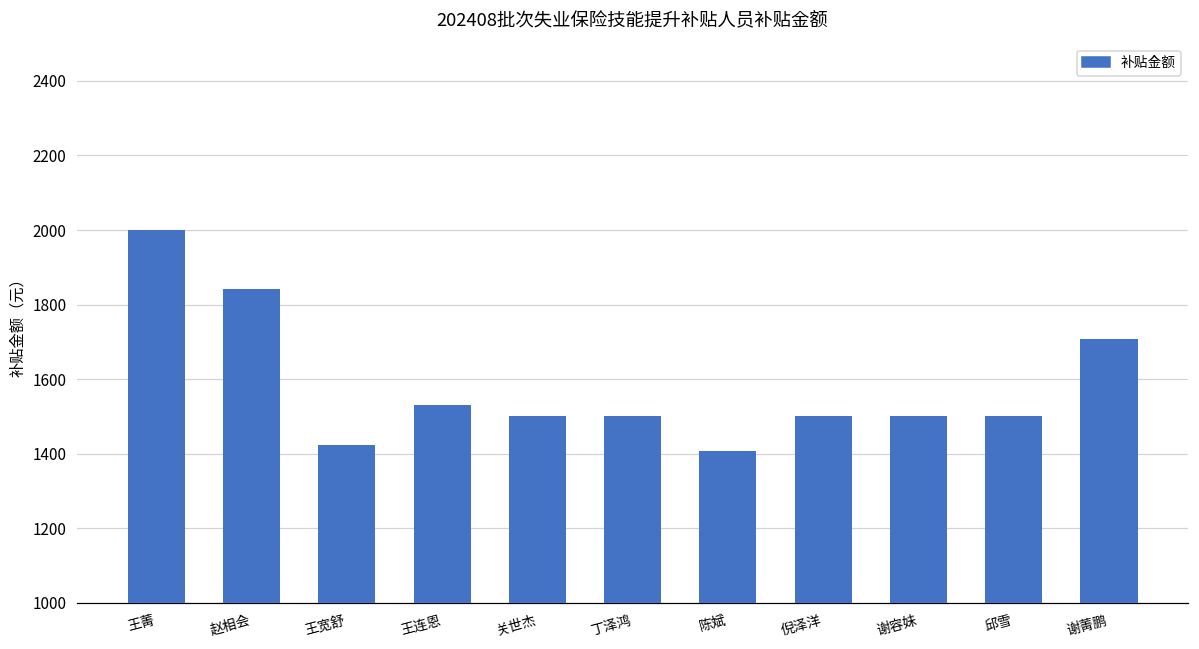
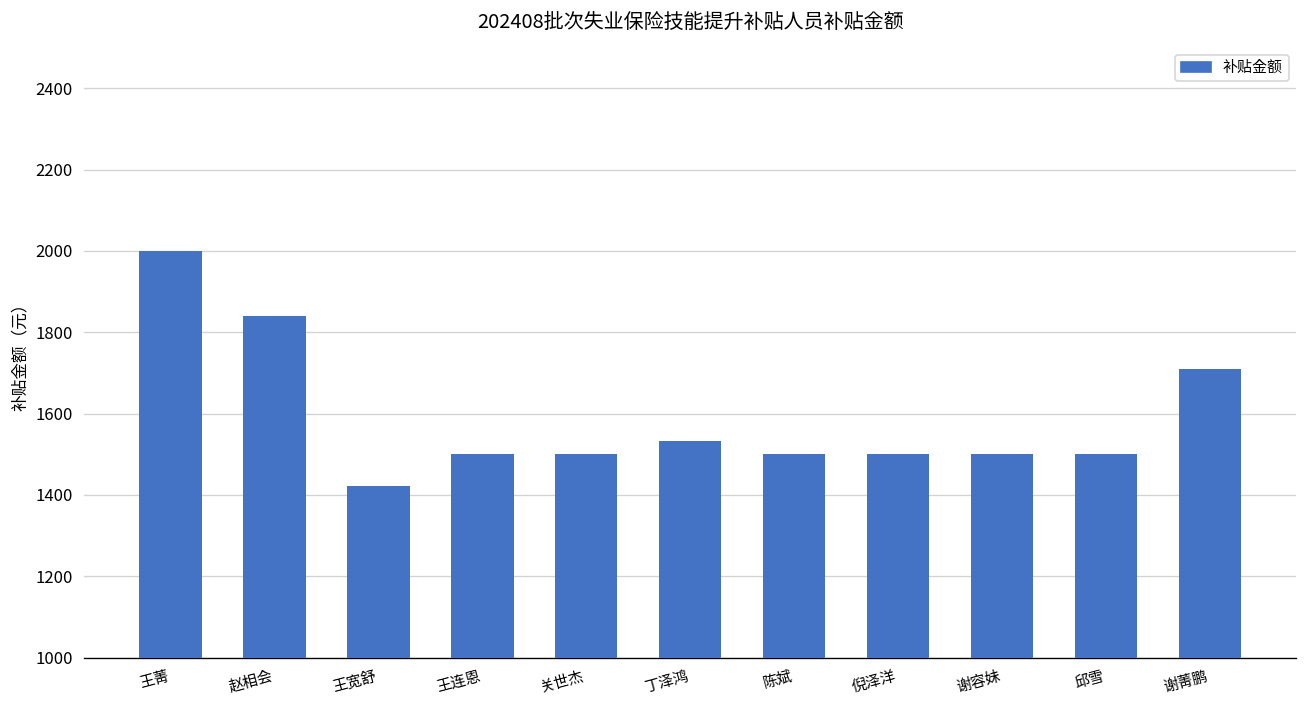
王连恩: 1530 -> 1500
丁泽鸿: 1500 -> 1530
陈斌: 1410 -> 1500
